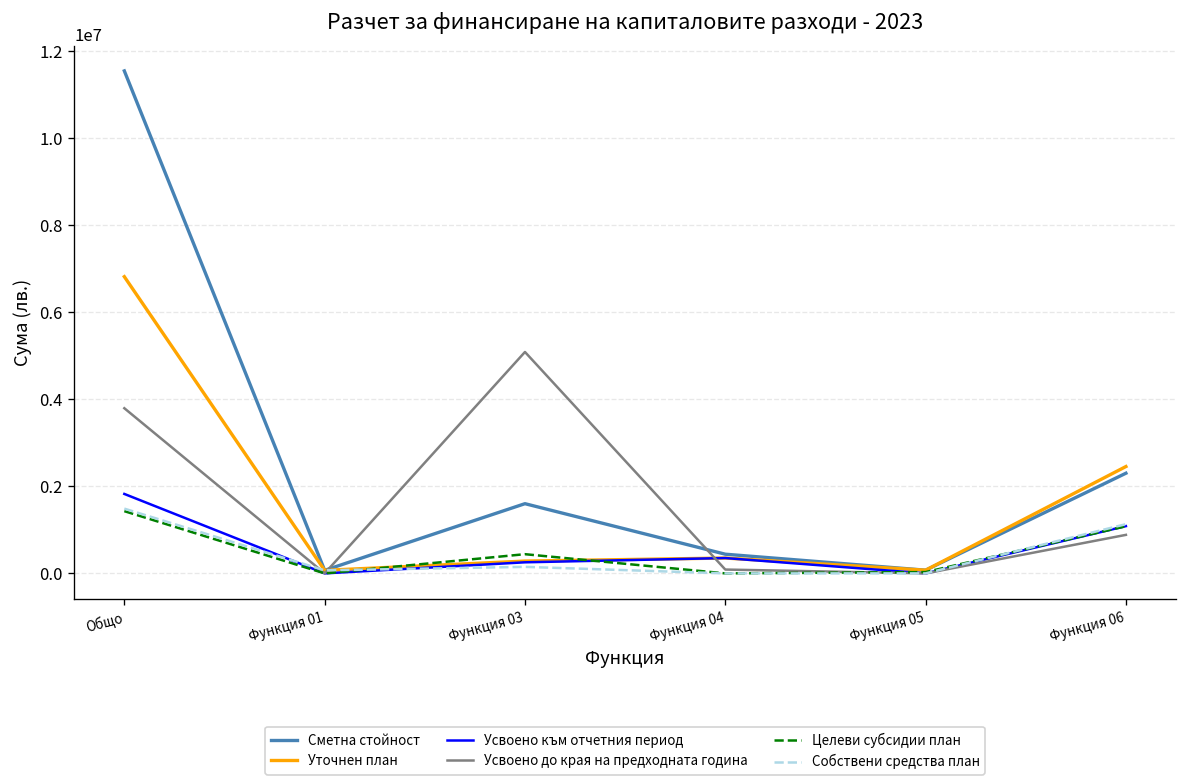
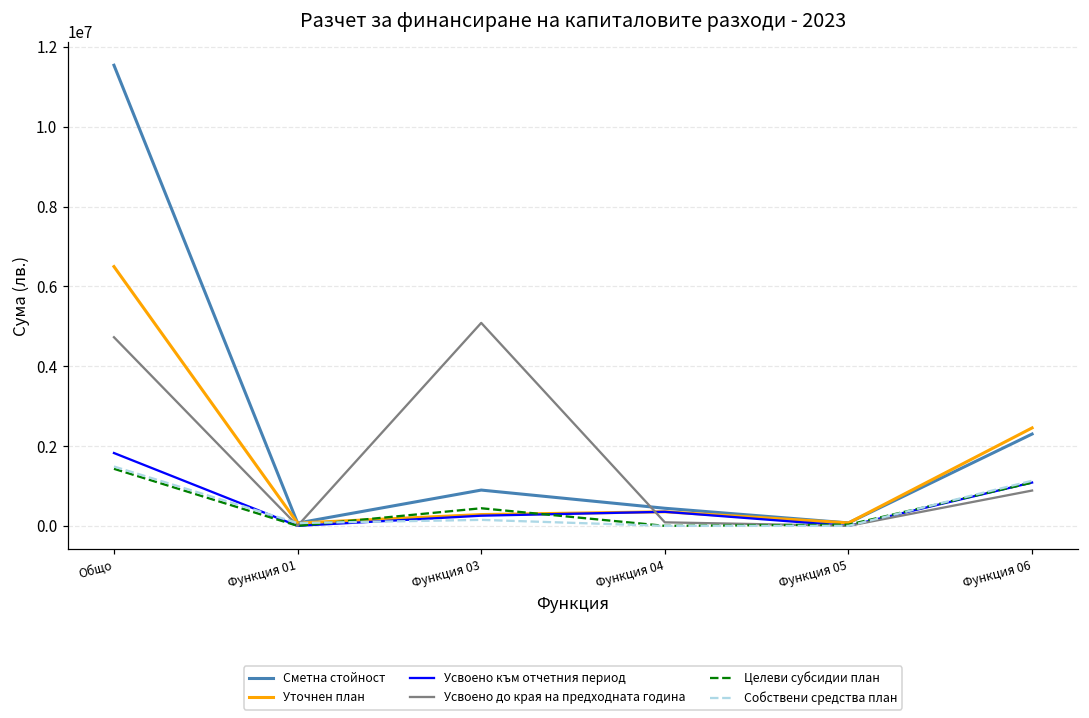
Уточнен план, Общо: 6800000 -> 6500000
Усвоено до края на предходната година, Общо: 3800000 -> 4700000
Сметна стойност, Функция 03: 1600000 -> 900000
